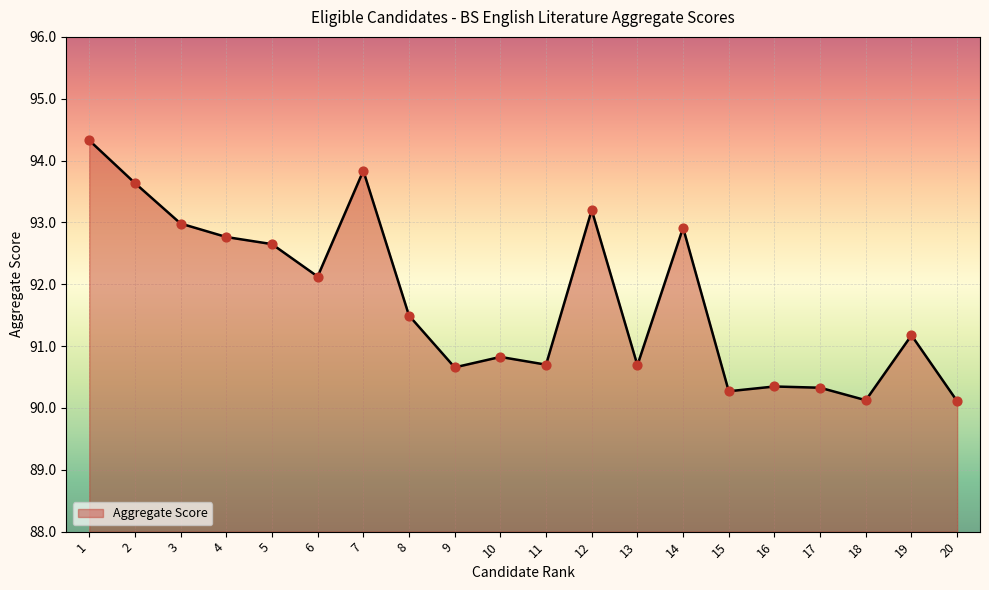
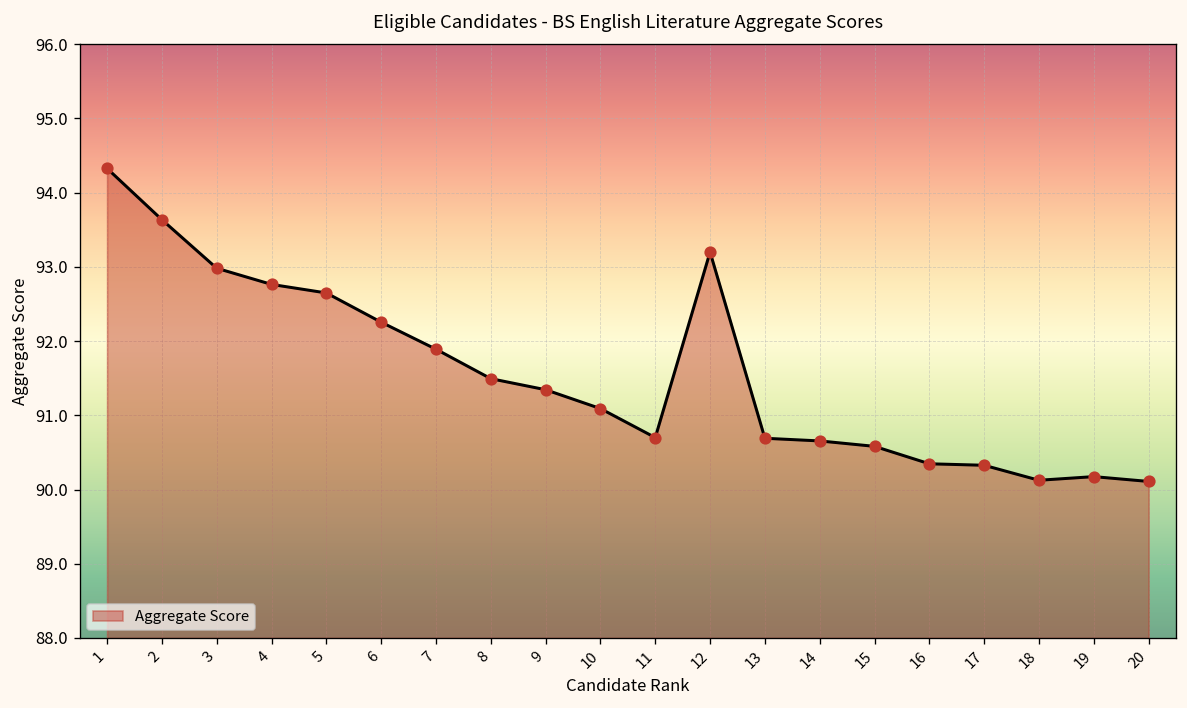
6: 92.1 -> 92.3
7: 93.8 -> 91.9
9: 90.7 -> 91.3
10: 90.8 -> 91.1
14: 92.9 -> 90.7
15: 90.3 -> 90.6
19: 91.2 -> 90.2
